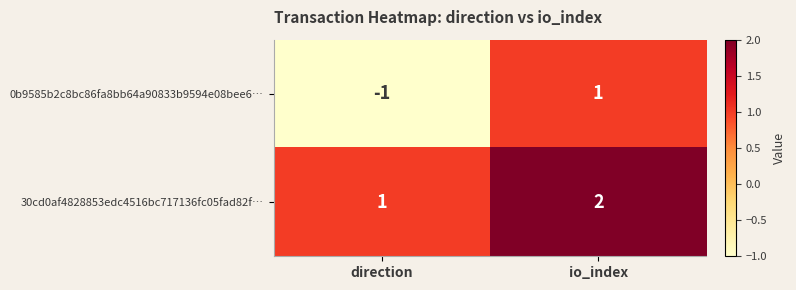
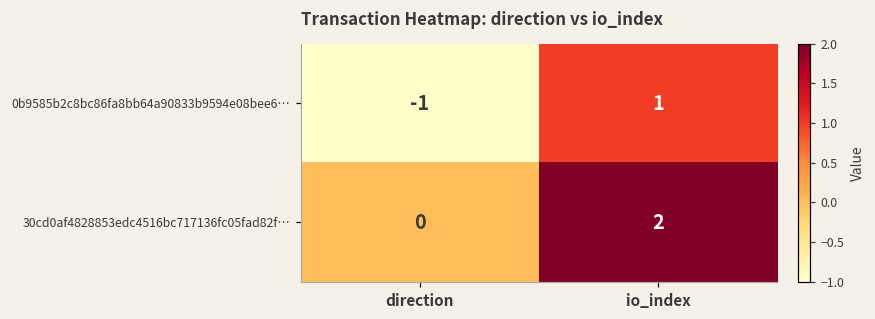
30cd0af4828853edc4516bc717136fc05fad82f…, direction: 1 -> 0
